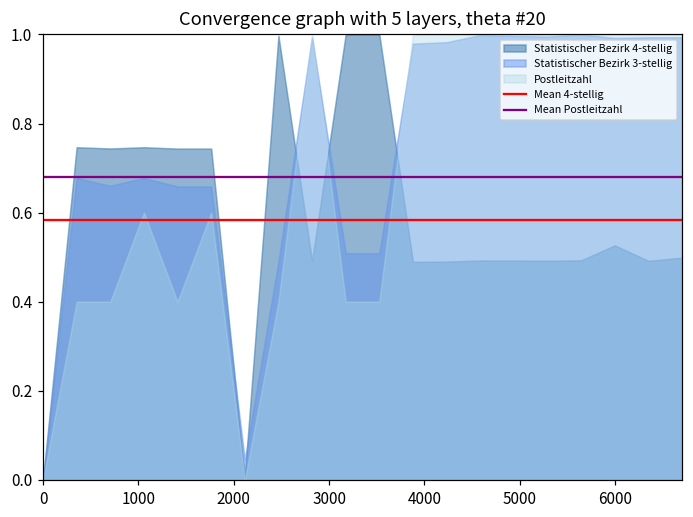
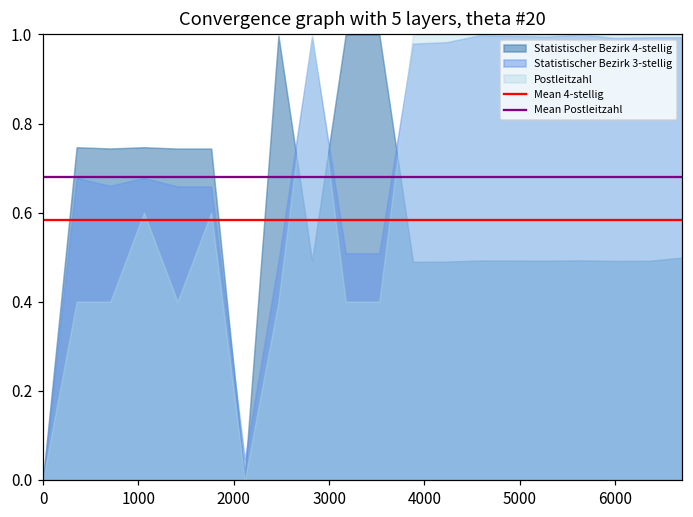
Statistischer Bezirk 4-stellig, 6000: 0.53 -> 0.49
